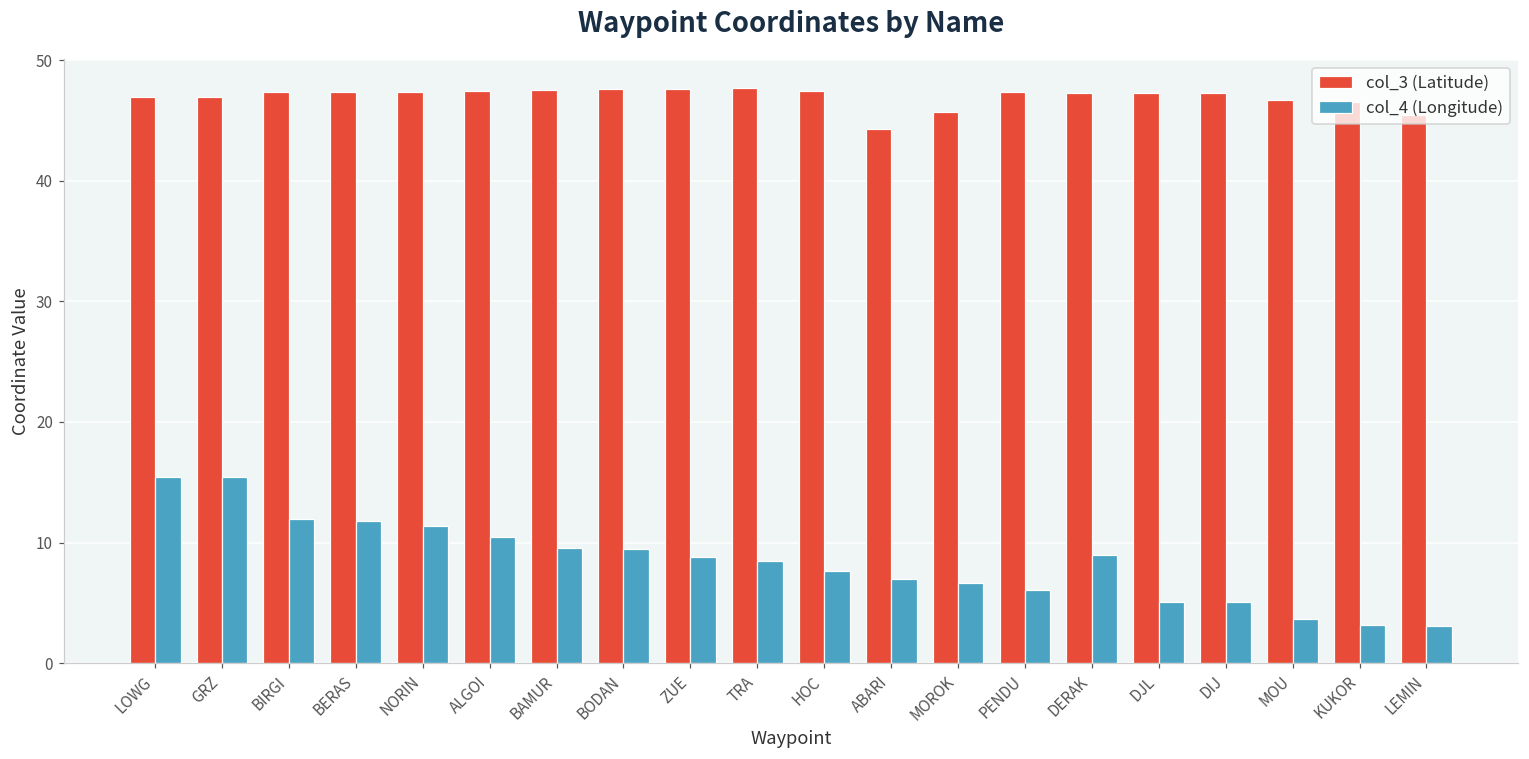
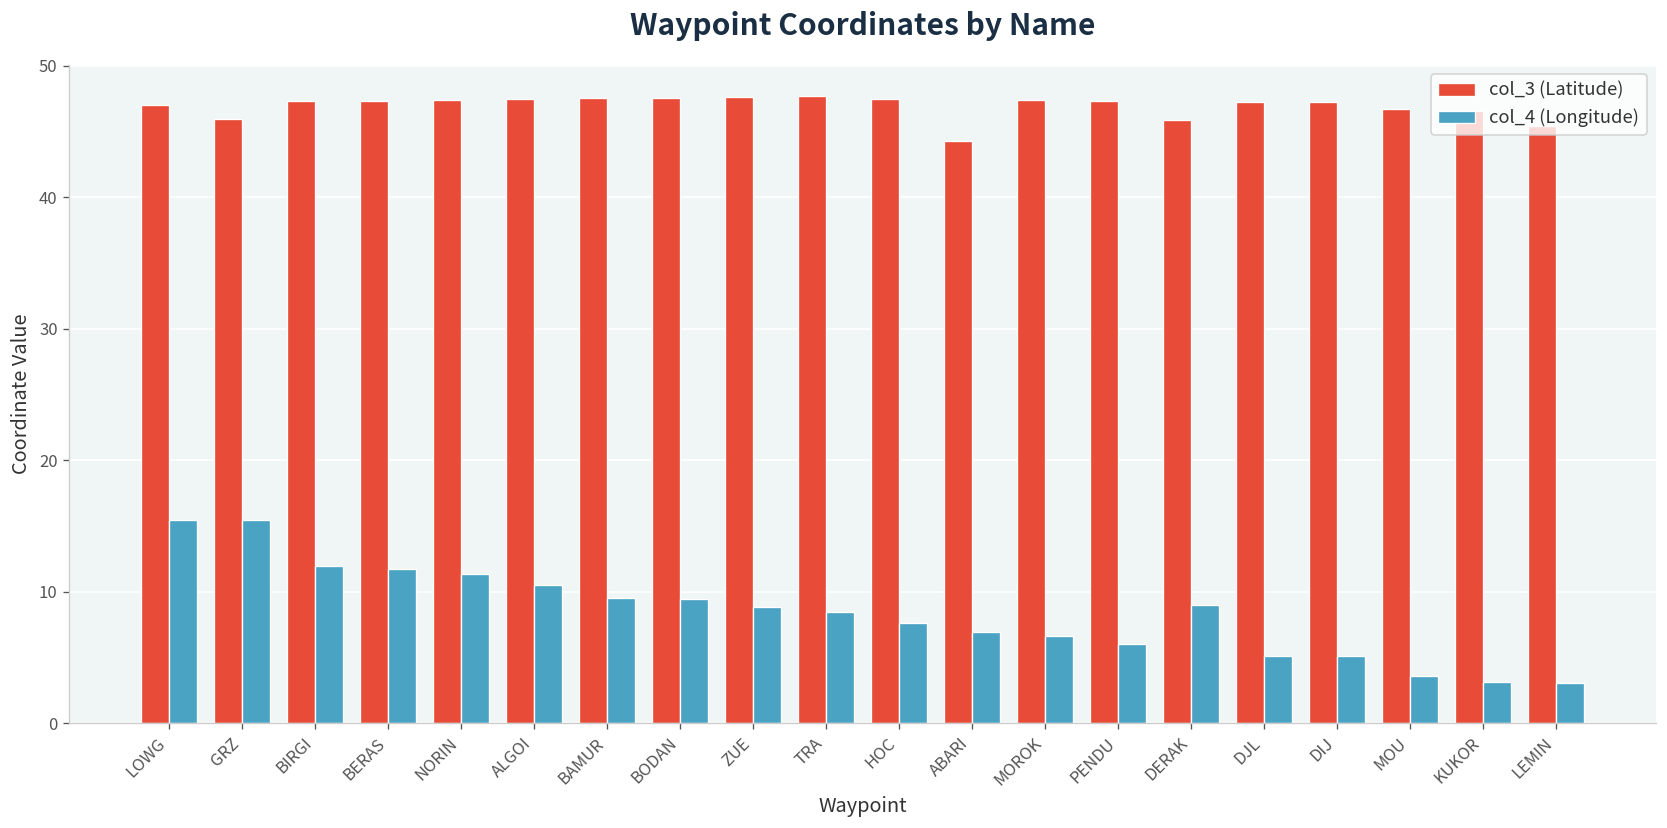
col_3 (Latitude), GRZ: 47.0 -> 46.0
col_3 (Latitude), MOROK: 45.7 -> 47.4
col_3 (Latitude), DERAK: 47.3 -> 45.9
